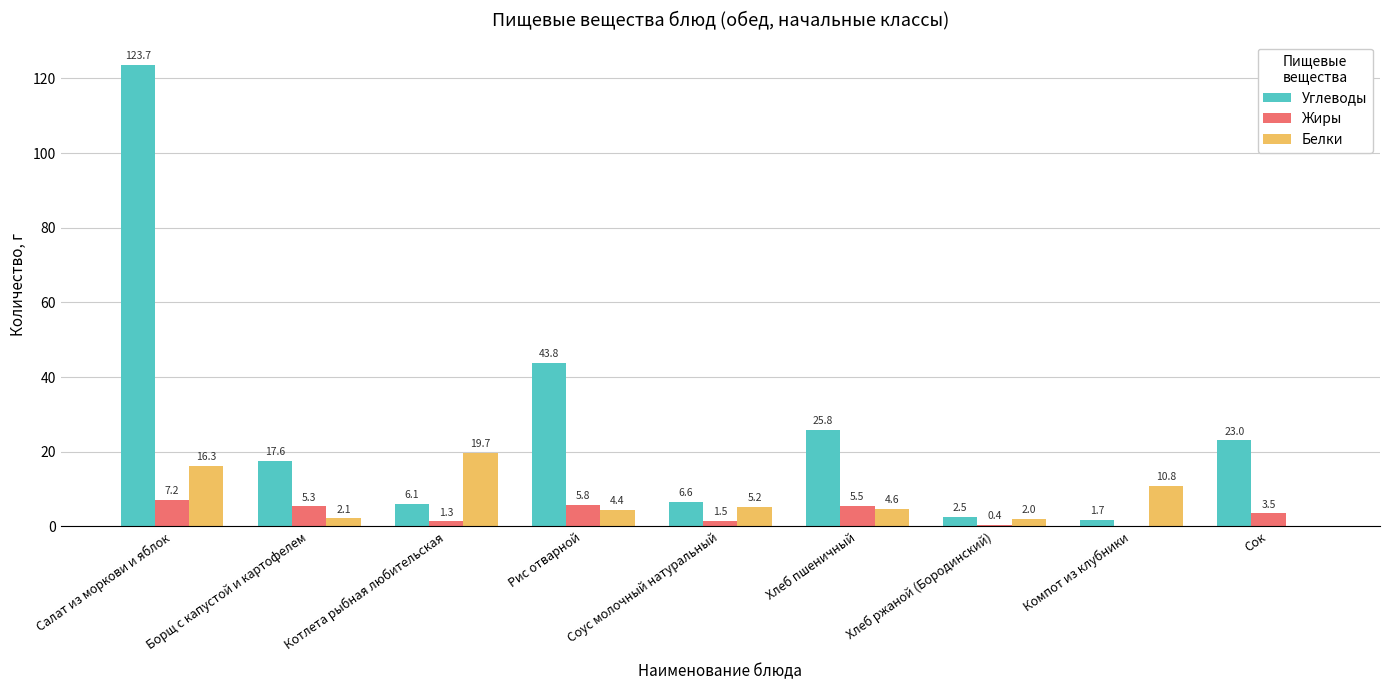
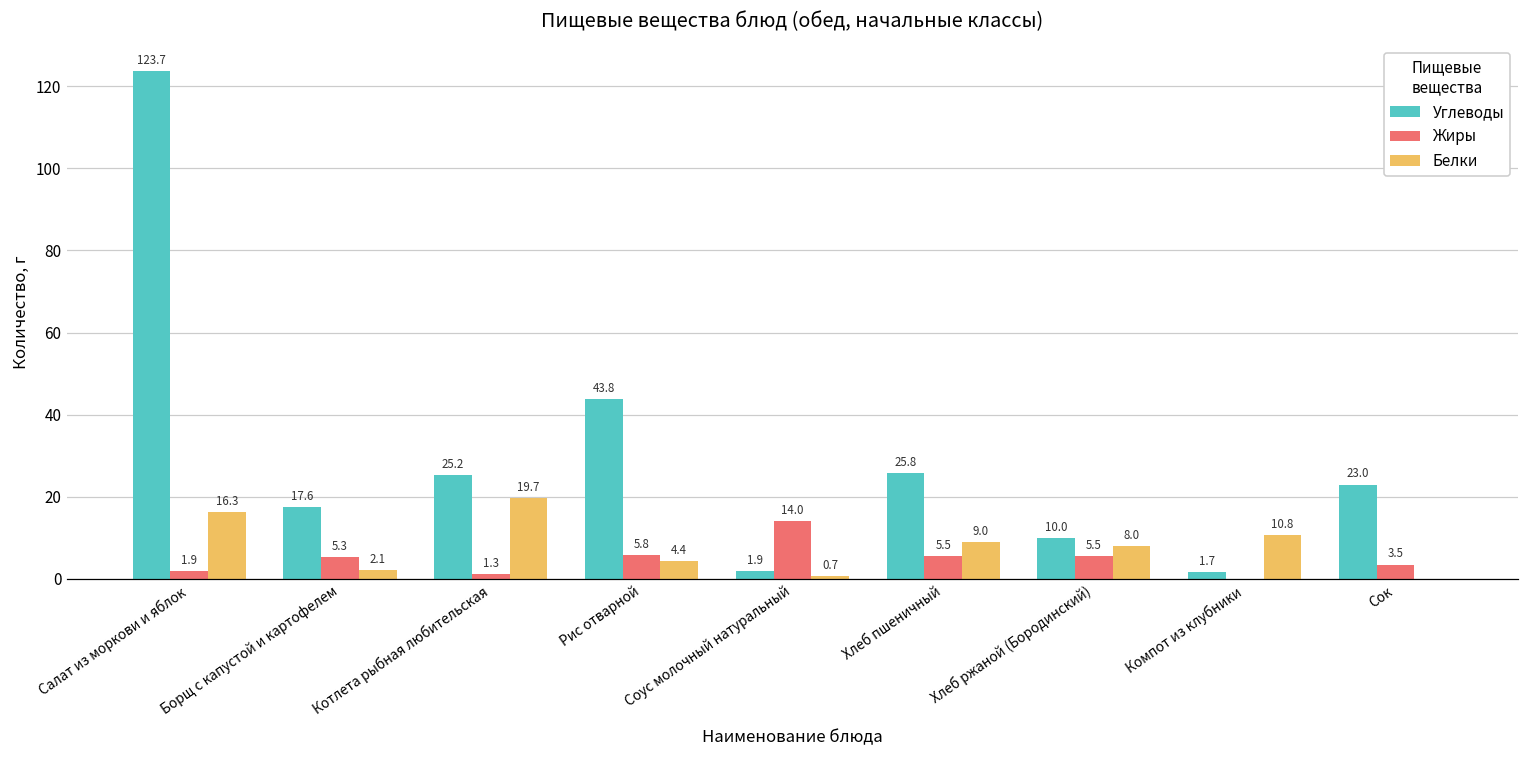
Жиры, Салат из моркови и яблок: 7.2 -> 1.9
Углеводы, Котлета рыбная любительская: 6.1 -> 25.2
Углеводы, Соус молочный натуральный: 6.6 -> 1.9
Жиры, Соус молочный натуральный: 1.5 -> 14.0
Белки, Соус молочный натуральный: 5.2 -> 0.7
Белки, Хлеб пшеничный: 4.6 -> 9.0
Углеводы, Хлеб ржаной (Бородинский): 2.5 -> 10.0
Жиры, Хлеб ржаной (Бородинский): 0.4 -> 5.5
Белки, Хлеб ржаной (Бородинский): 2.0 -> 8.0
